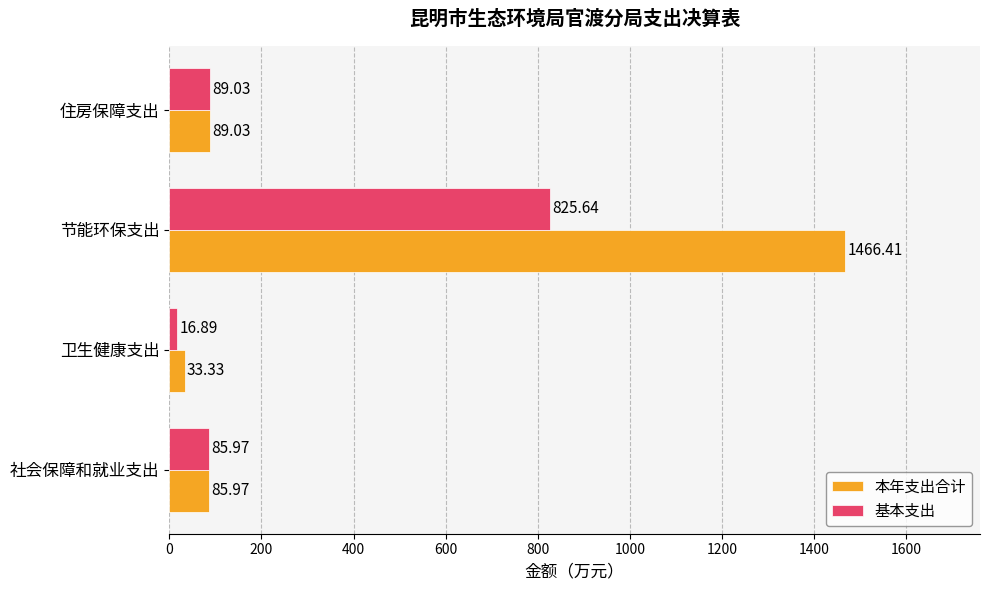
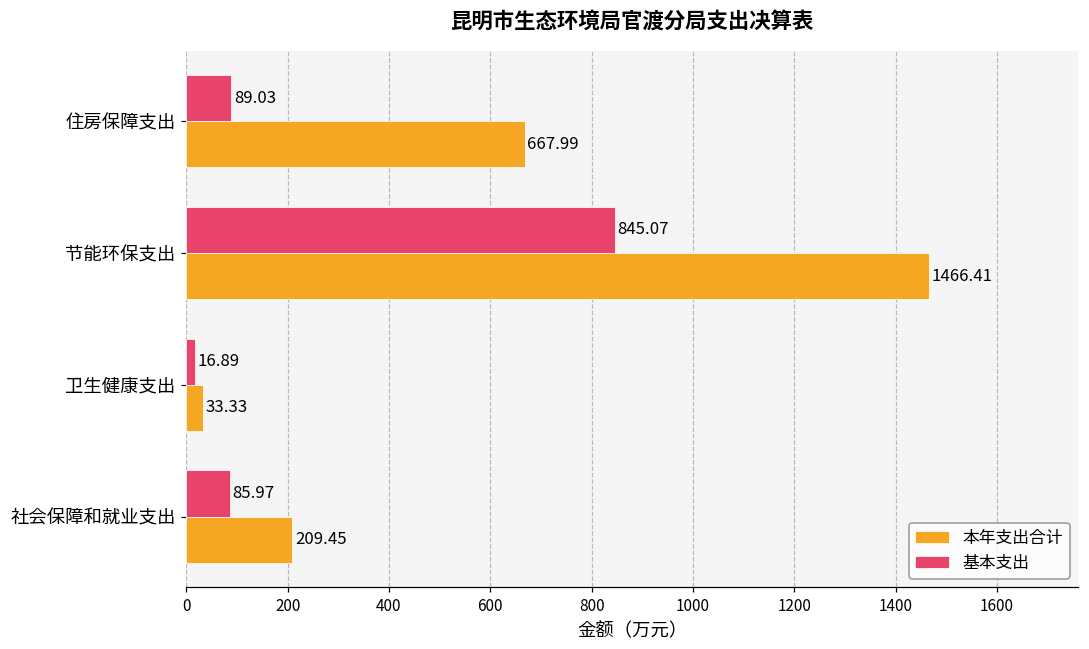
本年支出合计, 住房保障支出: 89.03 -> 667.99
基本支出, 节能环保支出: 825.64 -> 845.07
本年支出合计, 社会保障和就业支出: 85.97 -> 209.45
